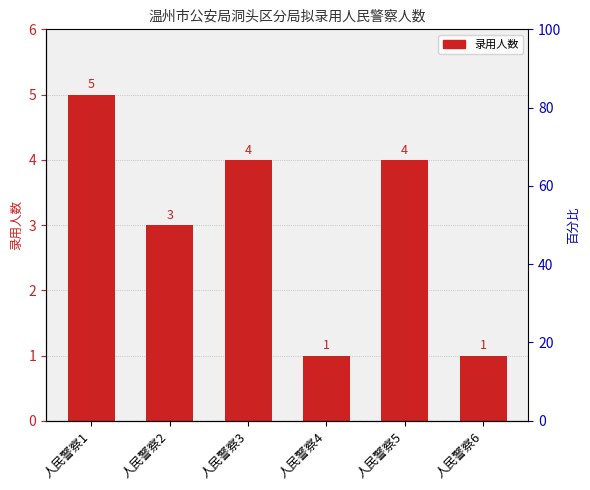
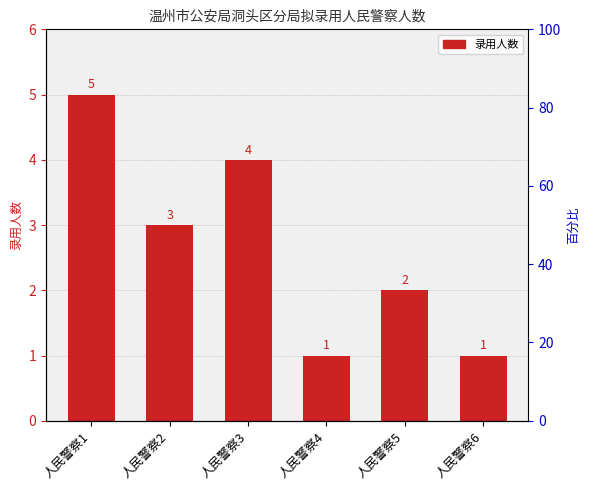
人民警察5: 4 -> 2
